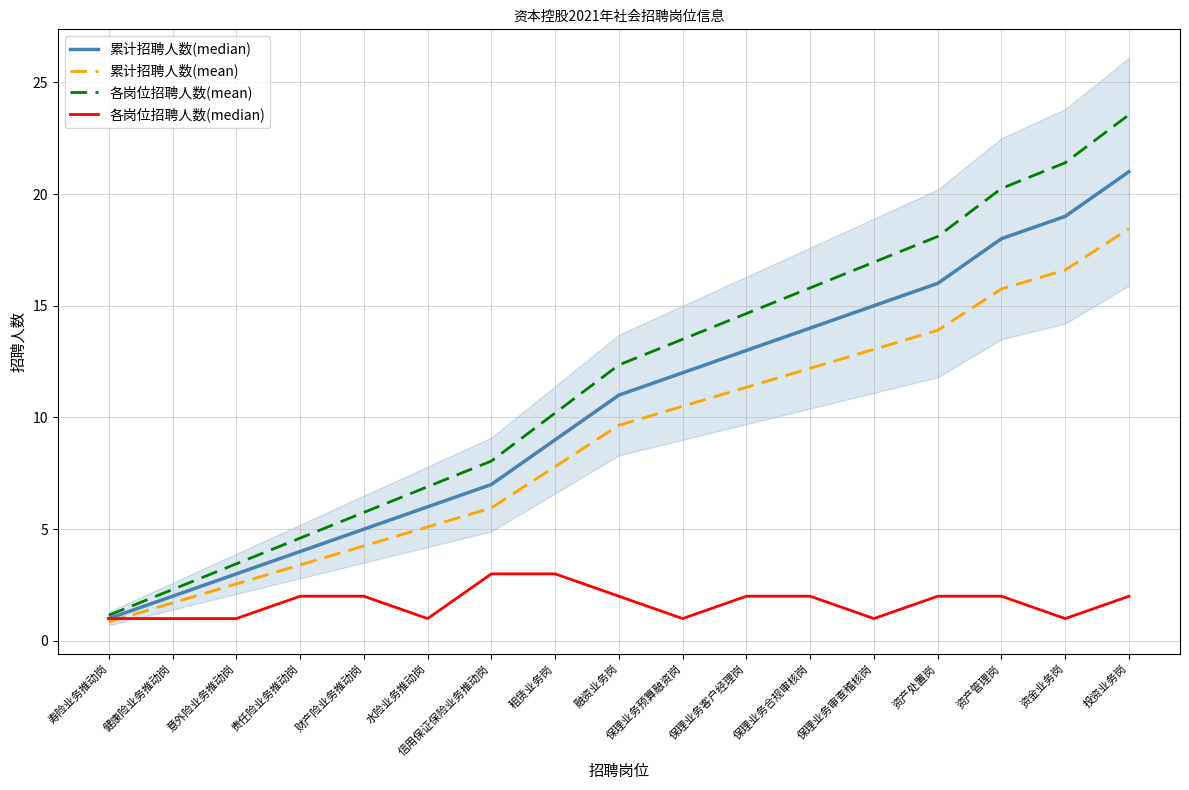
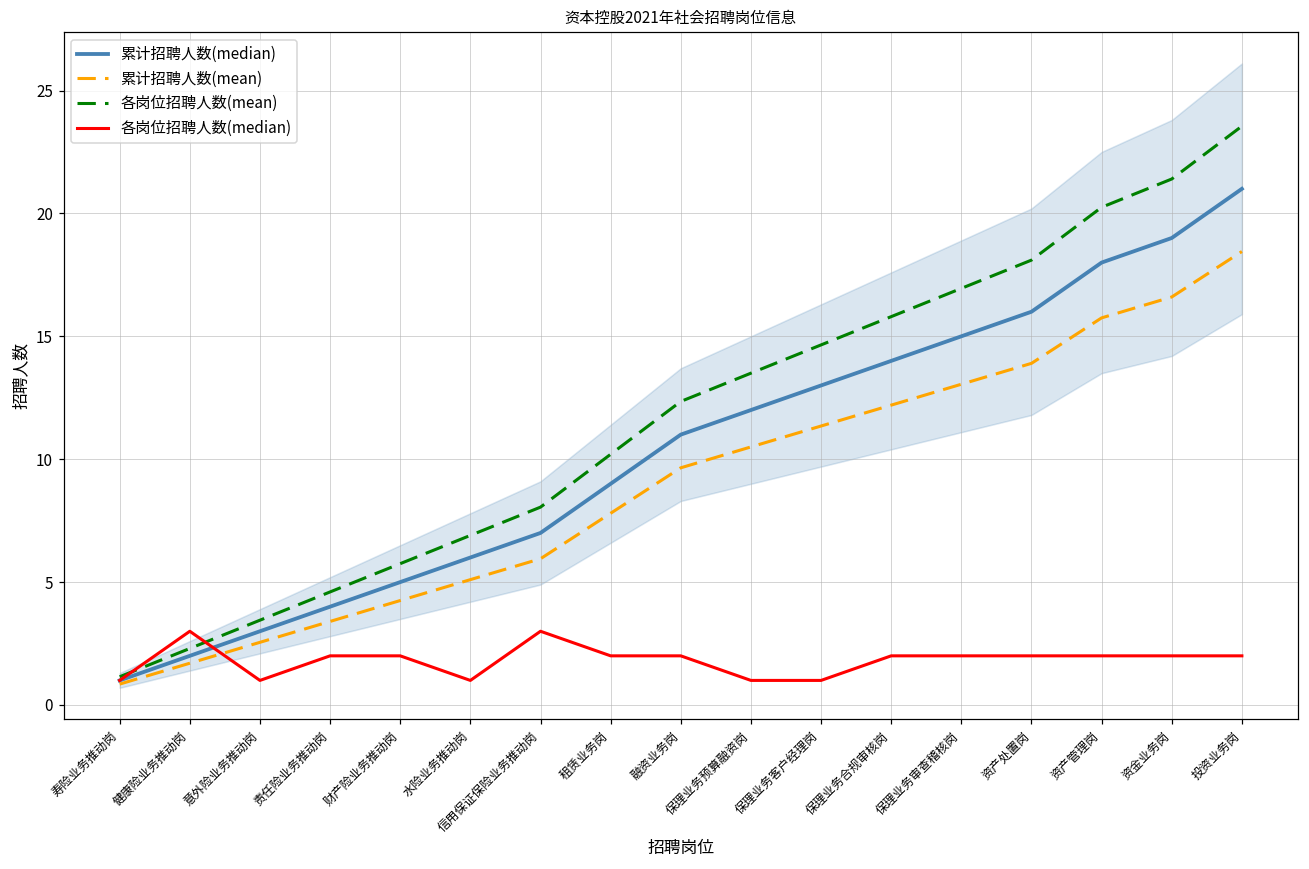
各岗位招聘人数(median), 健康险业务推动岗: 1 -> 3
各岗位招聘人数(median), 租赁业务岗: 3 -> 2
各岗位招聘人数(median), 保理业务客户经理岗: 2 -> 1
各岗位招聘人数(median), 保理业务审查稽核岗: 1 -> 2
各岗位招聘人数(median), 资金业务岗: 1 -> 2
